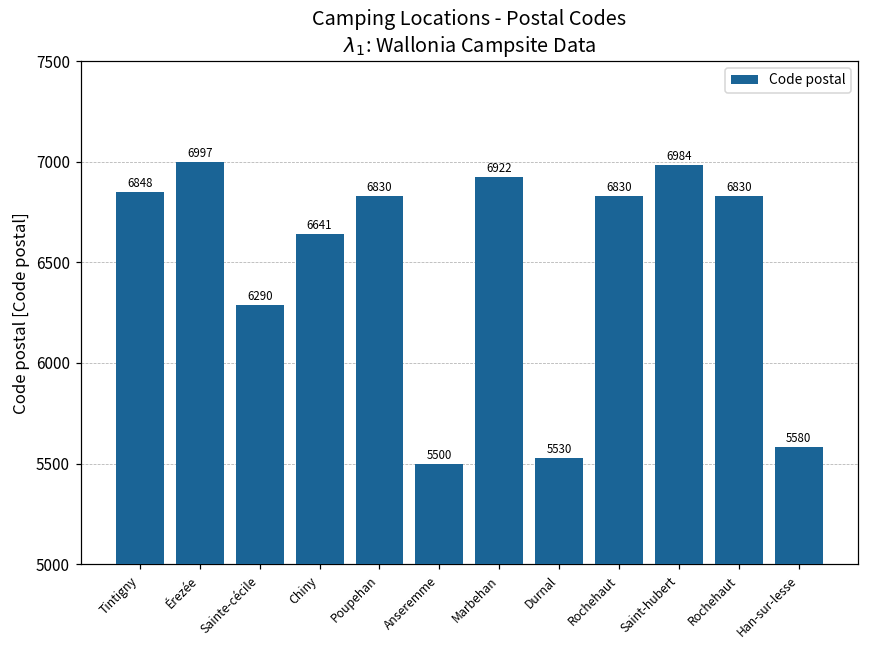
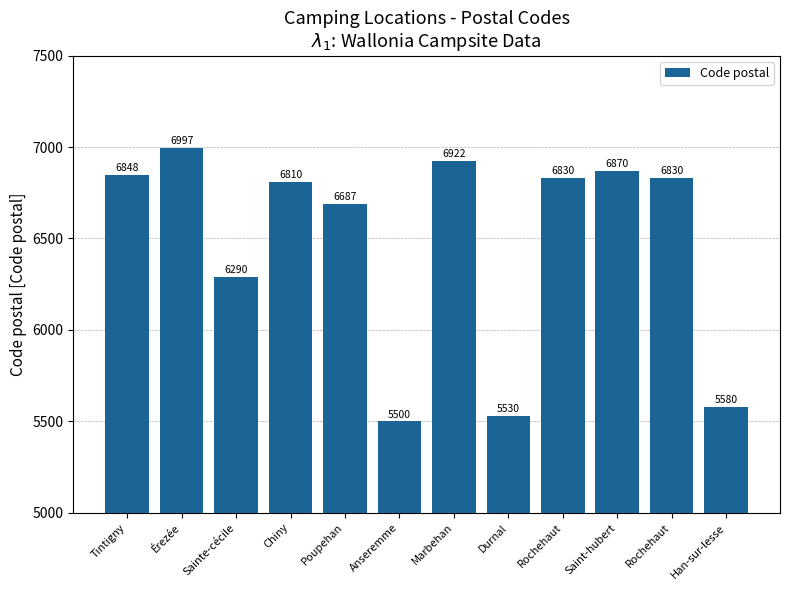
Chiny: 6641 -> 6810
Poupehan: 6830 -> 6687
Saint-hubert: 6984 -> 6870
